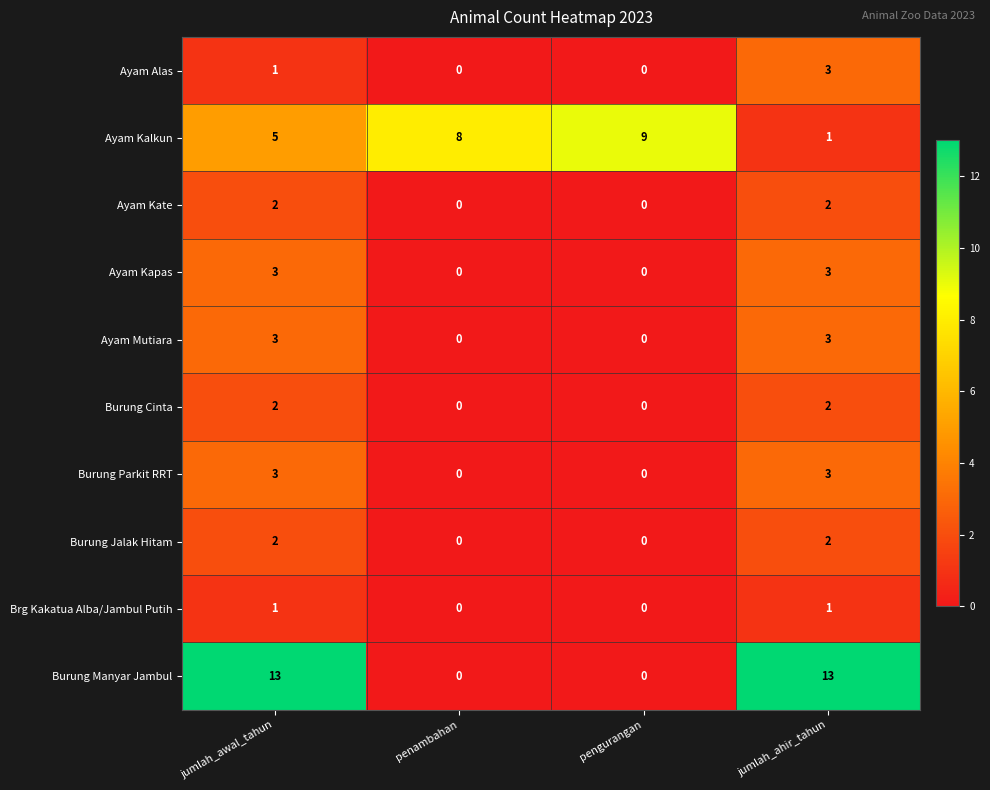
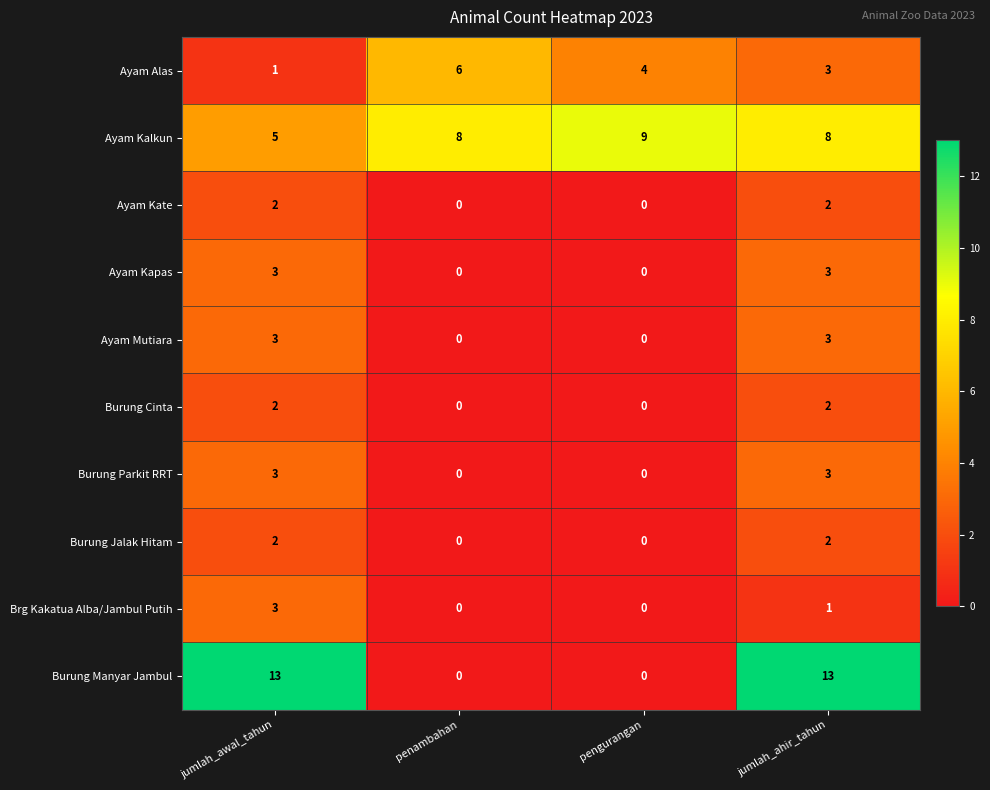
Ayam Alas, penambahan: 0 -> 6
Ayam Alas, pengurangan: 0 -> 4
Ayam Kalkun, jumlah_ahir_tahun: 1 -> 8
Brg Kakatua Alba/Jambul Putih, jumlah_awal_tahun: 1 -> 3
